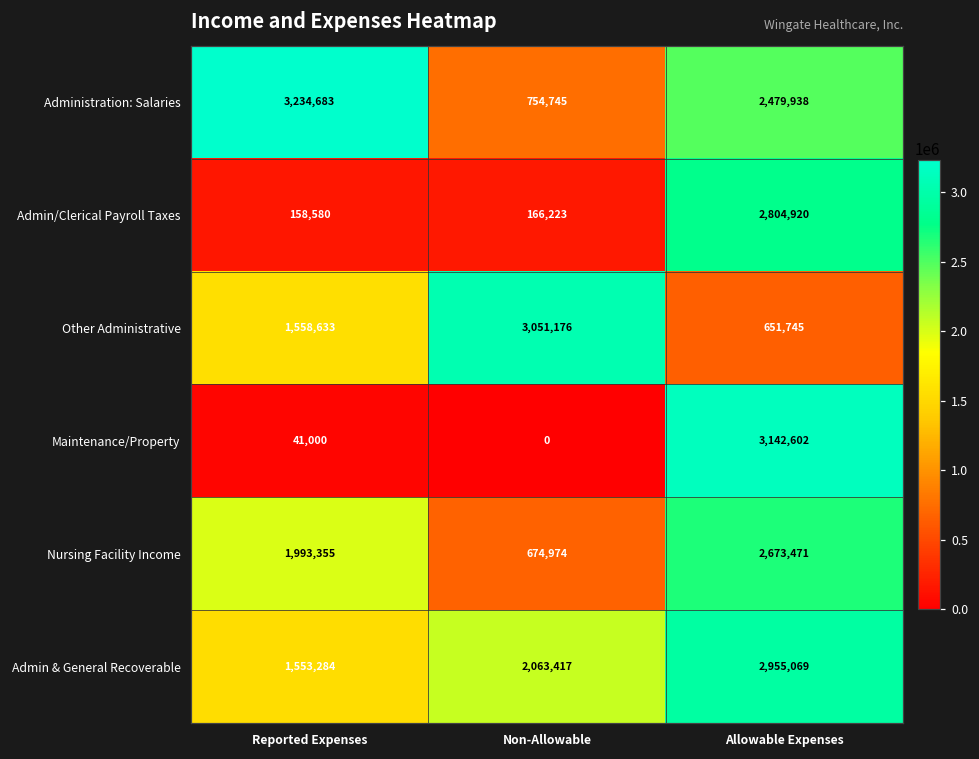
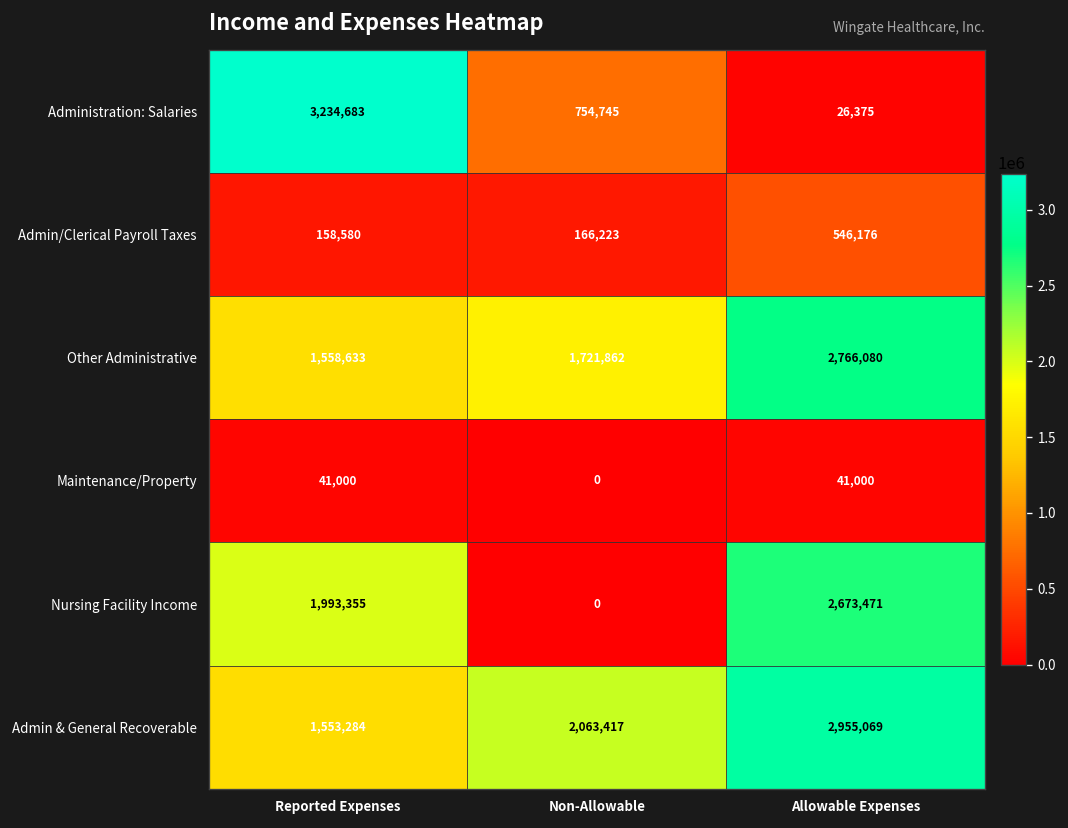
Administration: Salaries, Allowable Expenses: 2,479,938 -> 26,375
Admin/Clerical Payroll Taxes, Allowable Expenses: 2,804,920 -> 546,176
Other Administrative, Non-Allowable: 3,051,176 -> 1,721,862
Other Administrative, Allowable Expenses: 651,745 -> 2,766,080
Maintenance/Property, Allowable Expenses: 3,142,602 -> 41,000
Nursing Facility Income, Non-Allowable: 674,974 -> 0
